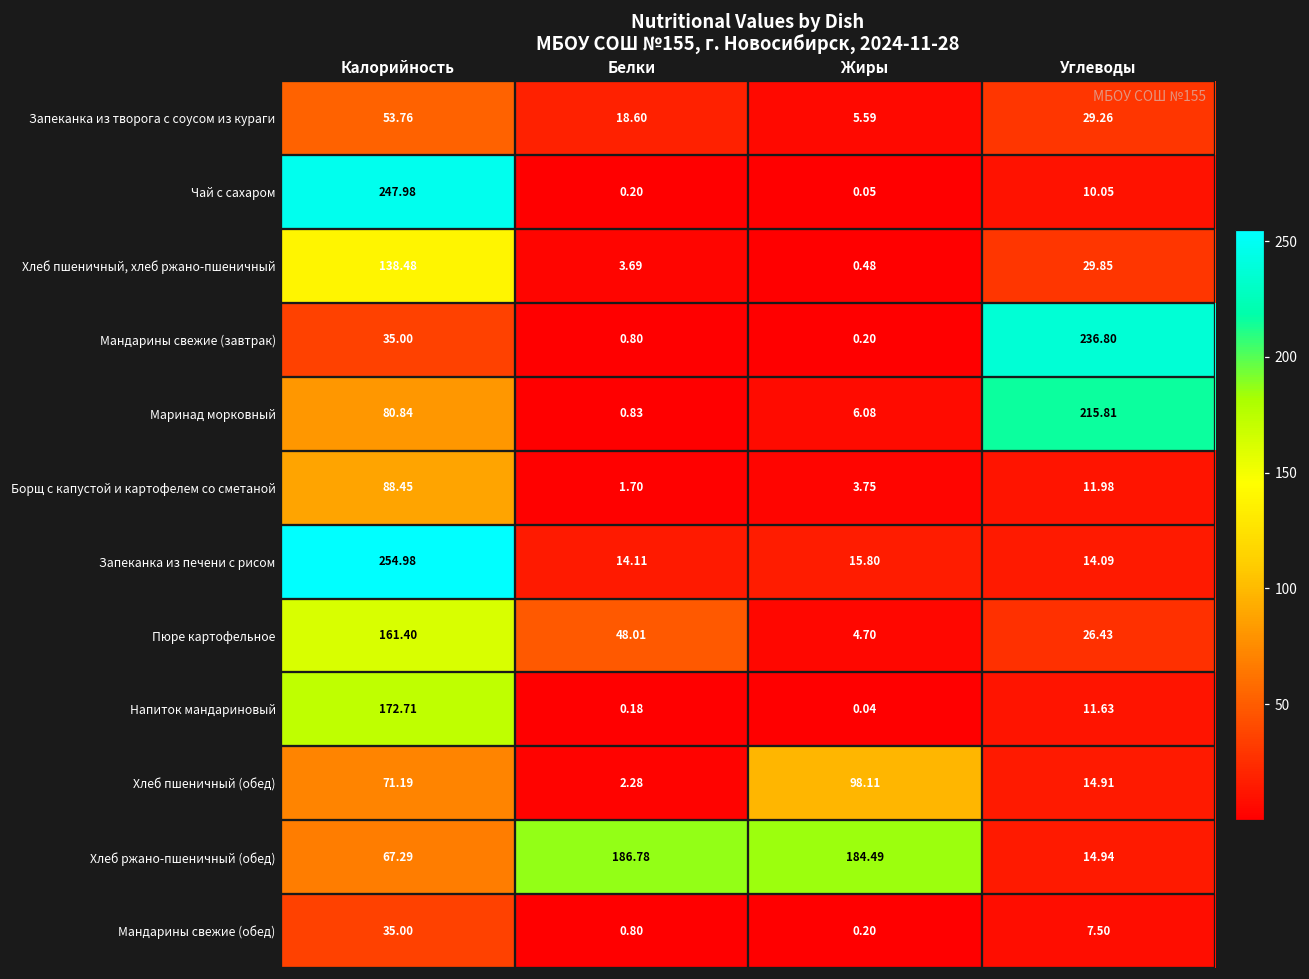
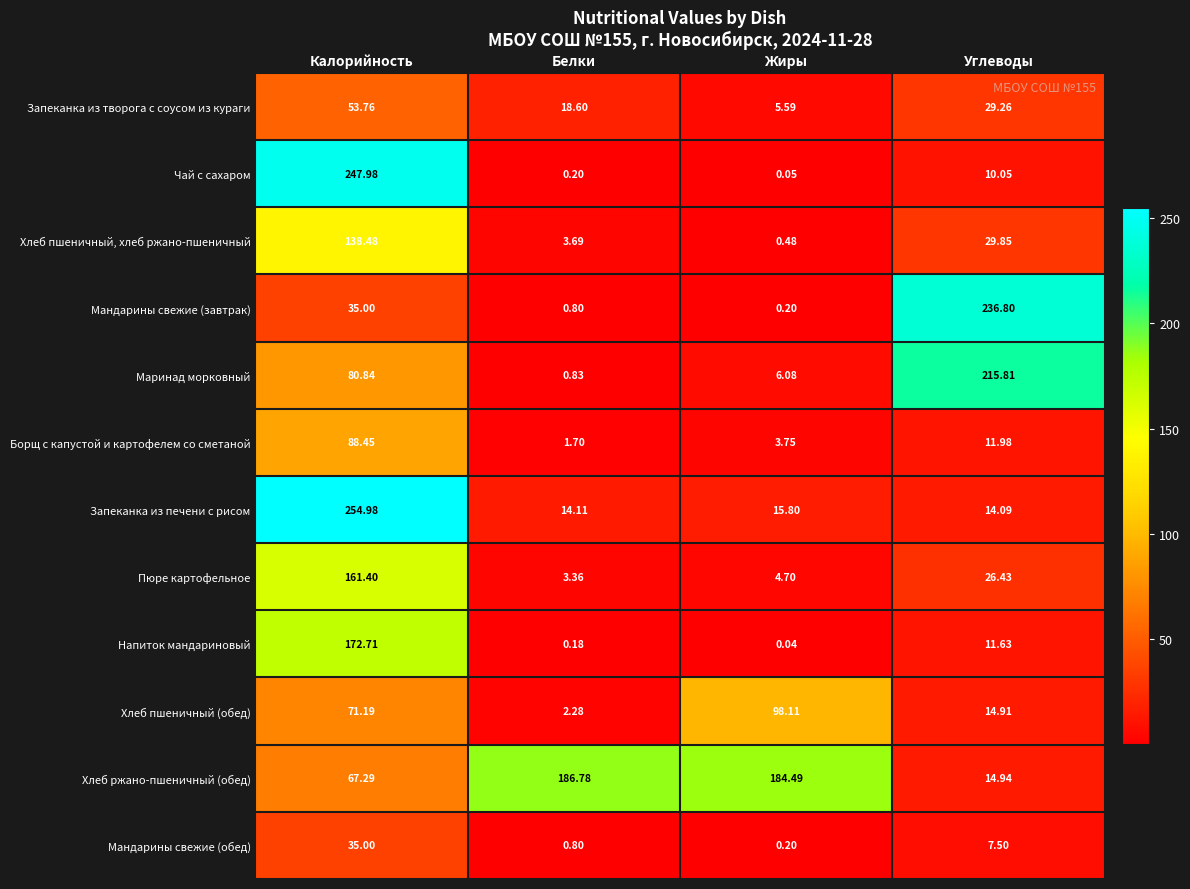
Пюре картофельное, Белки: 48.01 -> 3.36
